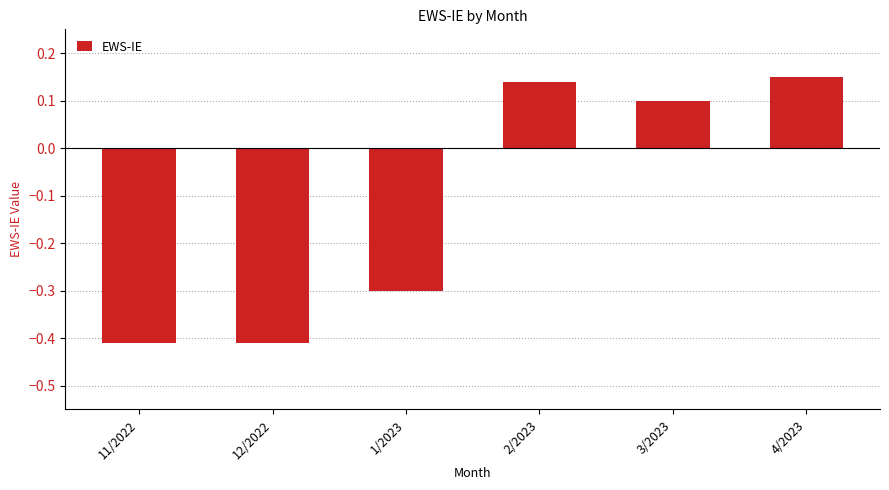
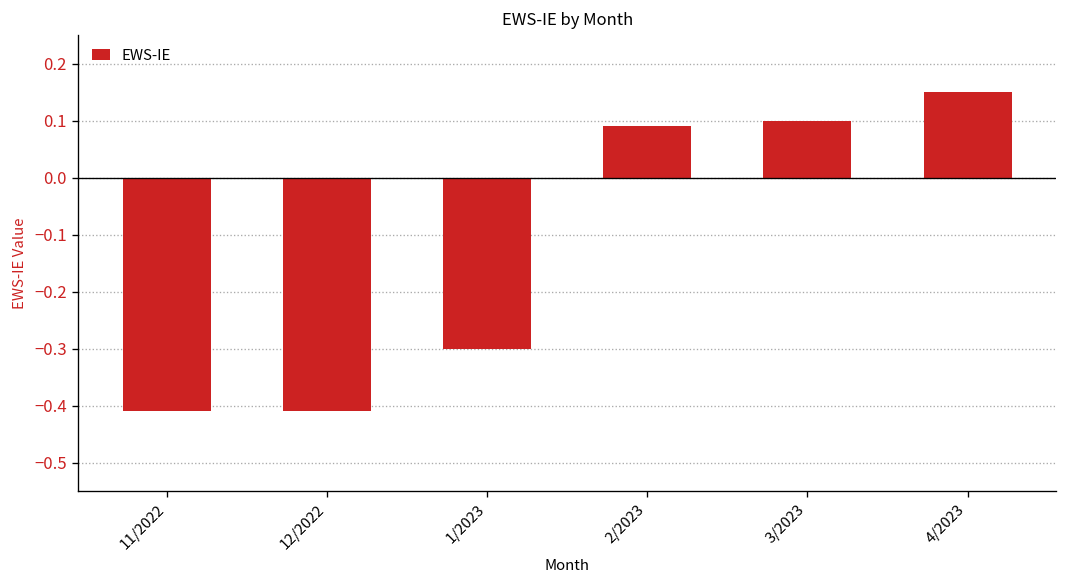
2/2023: 0.14 -> 0.09
